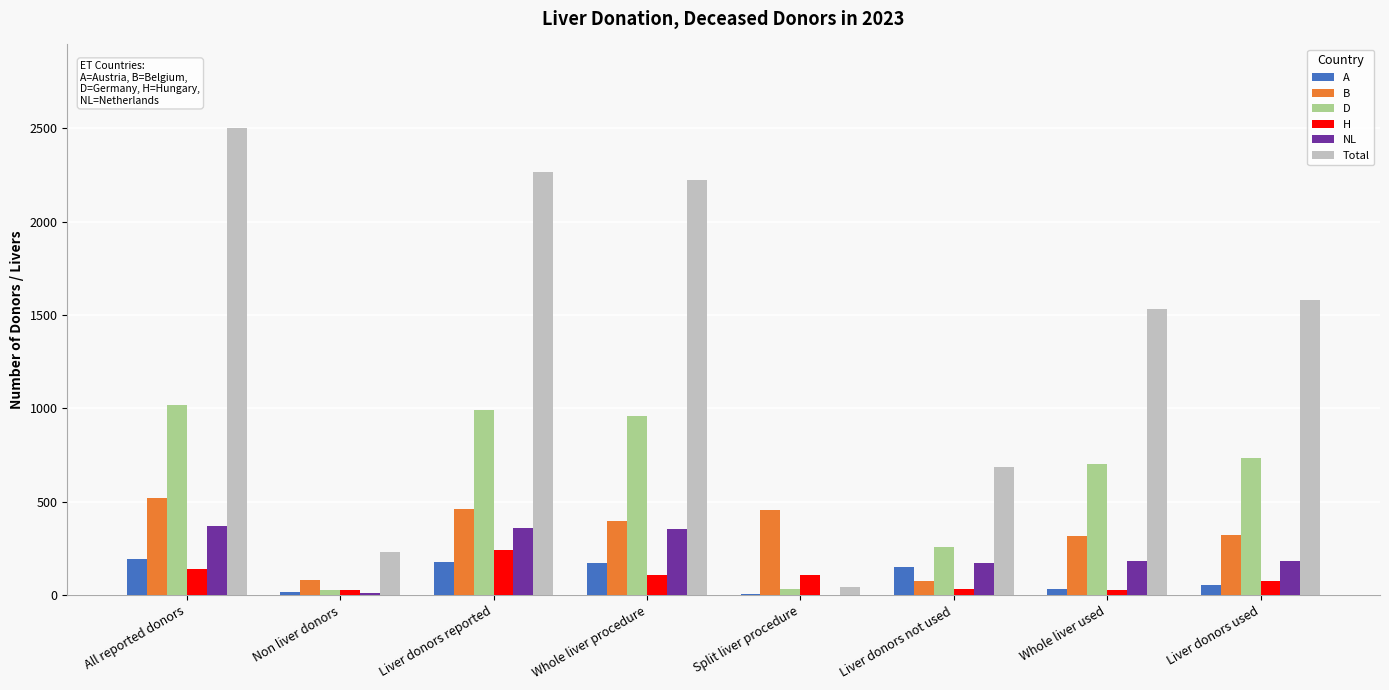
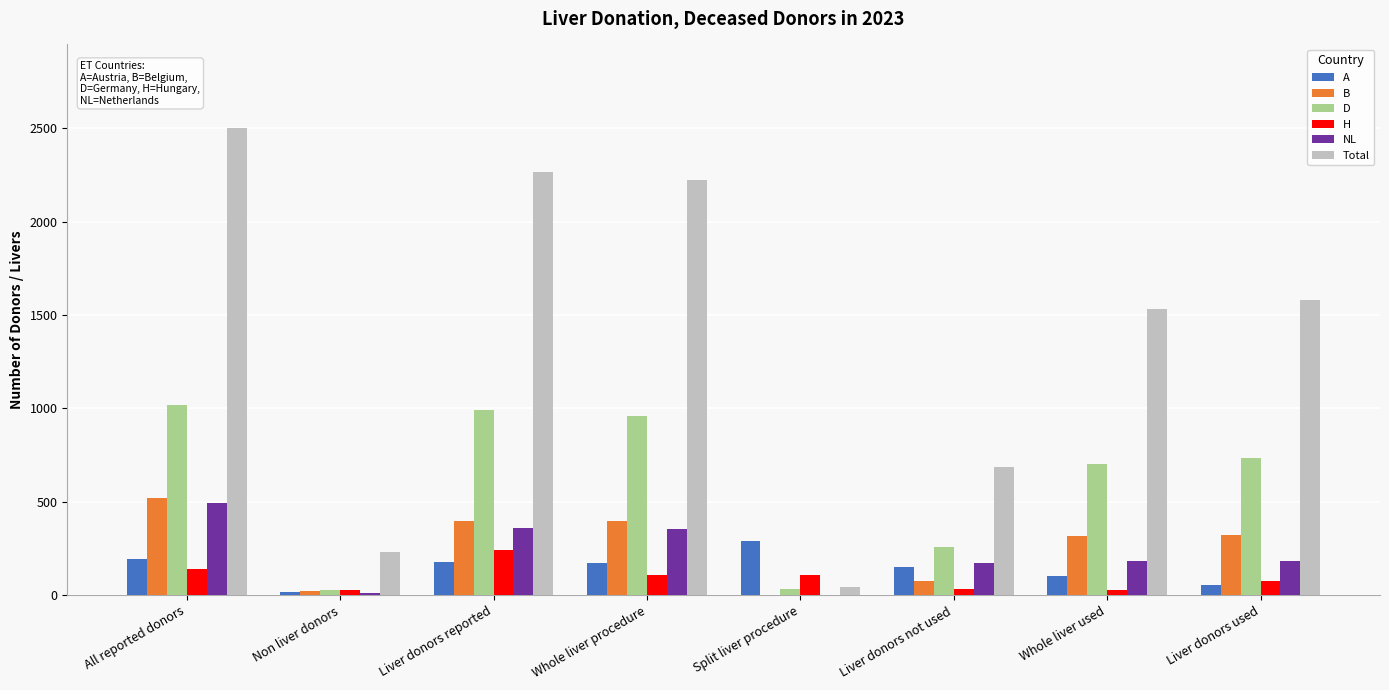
NL, All reported donors: 370 -> 490
B, Non liver donors: 80 -> 20
B, Liver donors reported: 460 -> 400
A, Split liver procedure: 10 -> 290
B, Split liver procedure: 460 -> 0
A, Whole liver used: 40 -> 100
